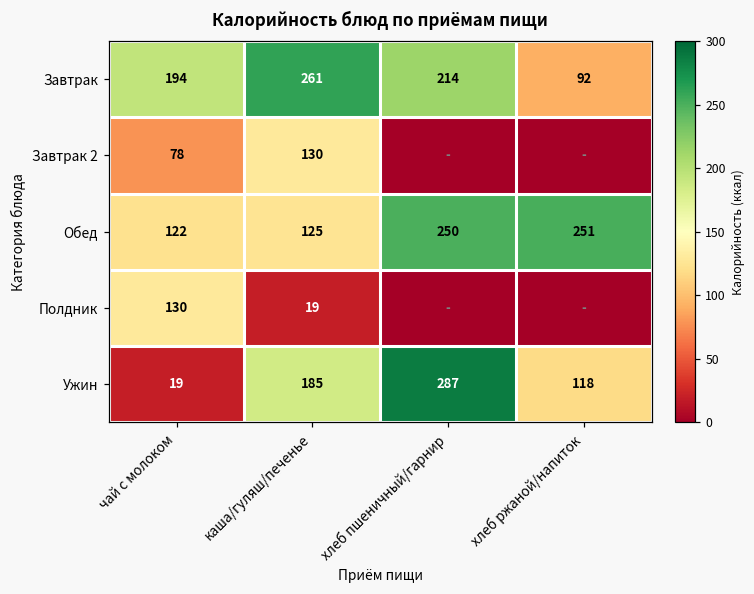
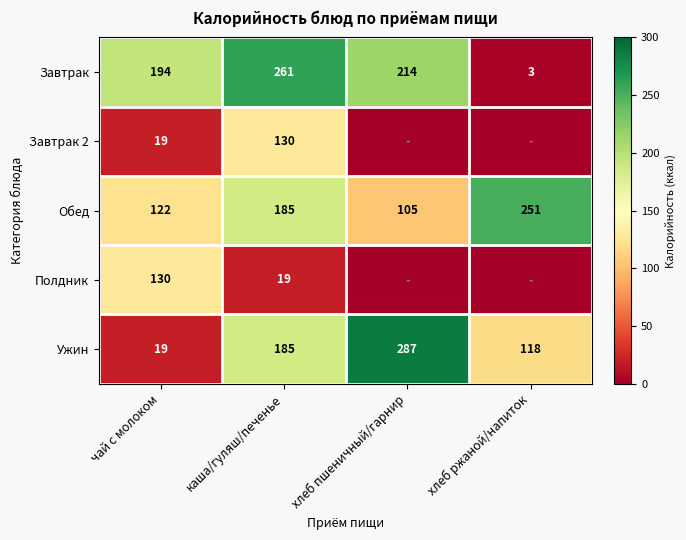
Завтрак, хлеб ржаной/напиток: 92 -> 3
Завтрак 2, чай с молоком: 78 -> 19
Обед, каша/гуляш/печенье: 125 -> 185
Обед, хлеб пшеничный/гарнир: 250 -> 105
